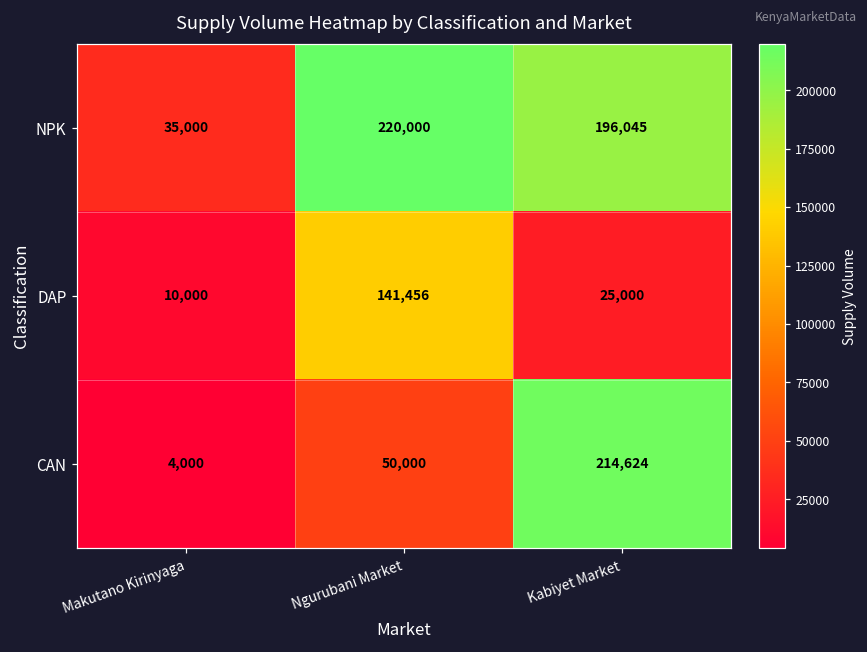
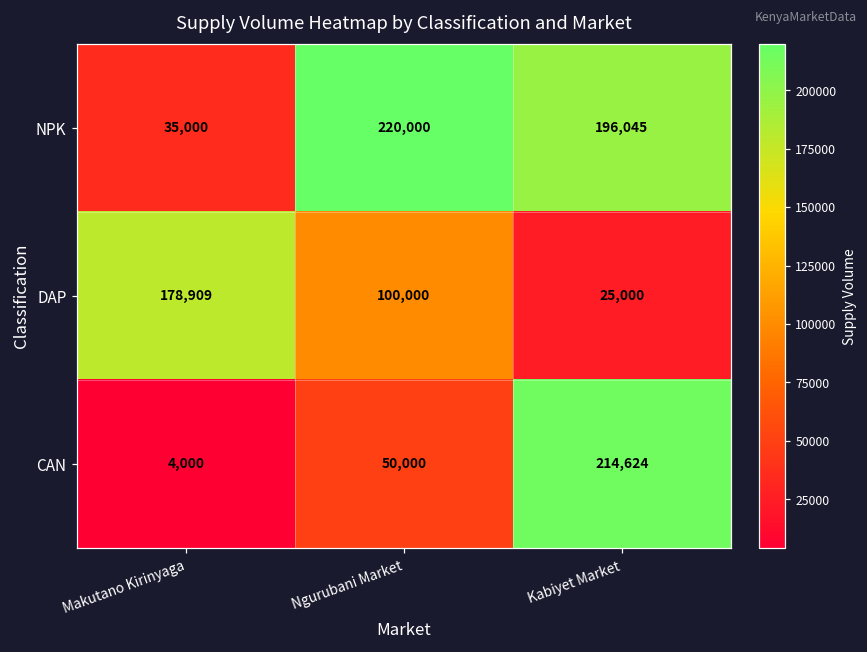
DAP, Makutano Kirinyaga: 10,000 -> 178,909
DAP, Ngurubani Market: 141,456 -> 100,000
